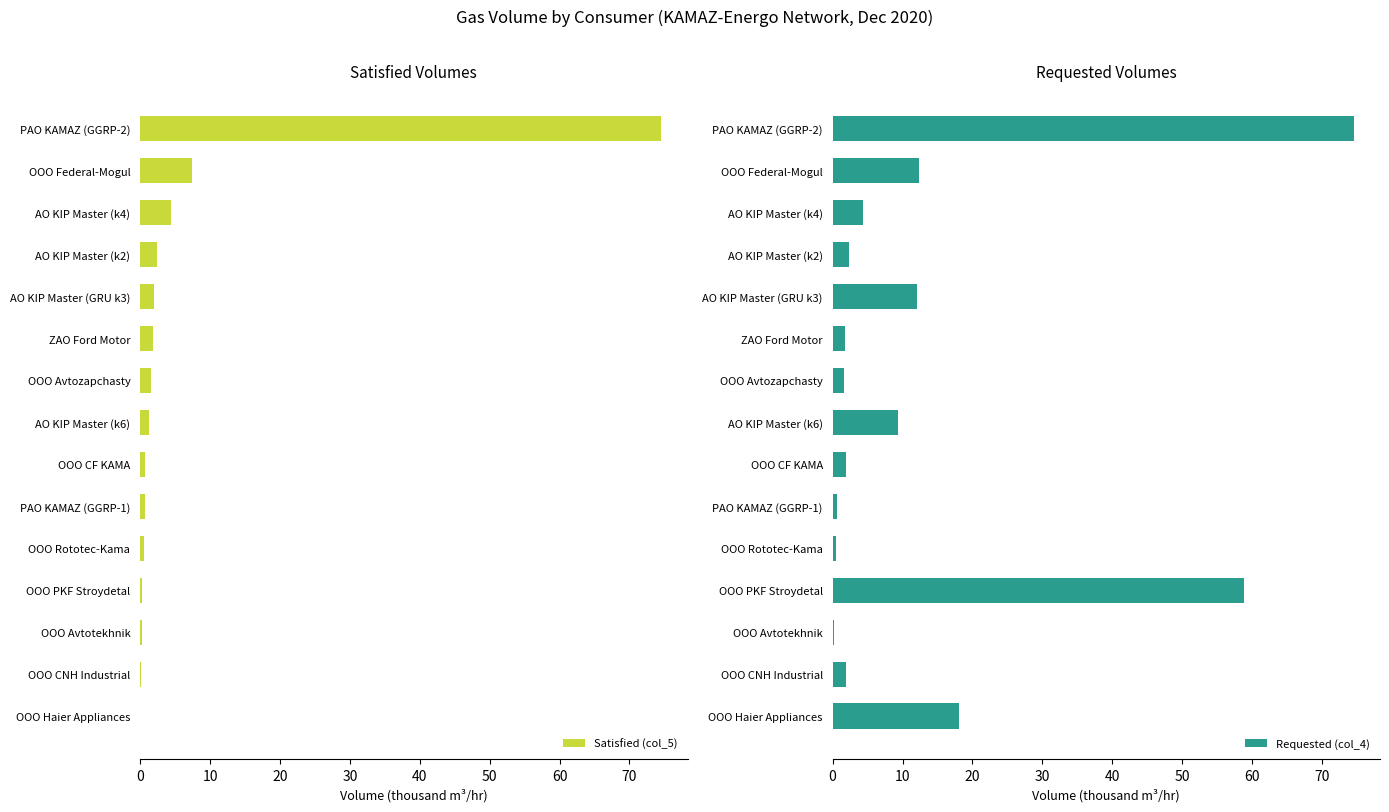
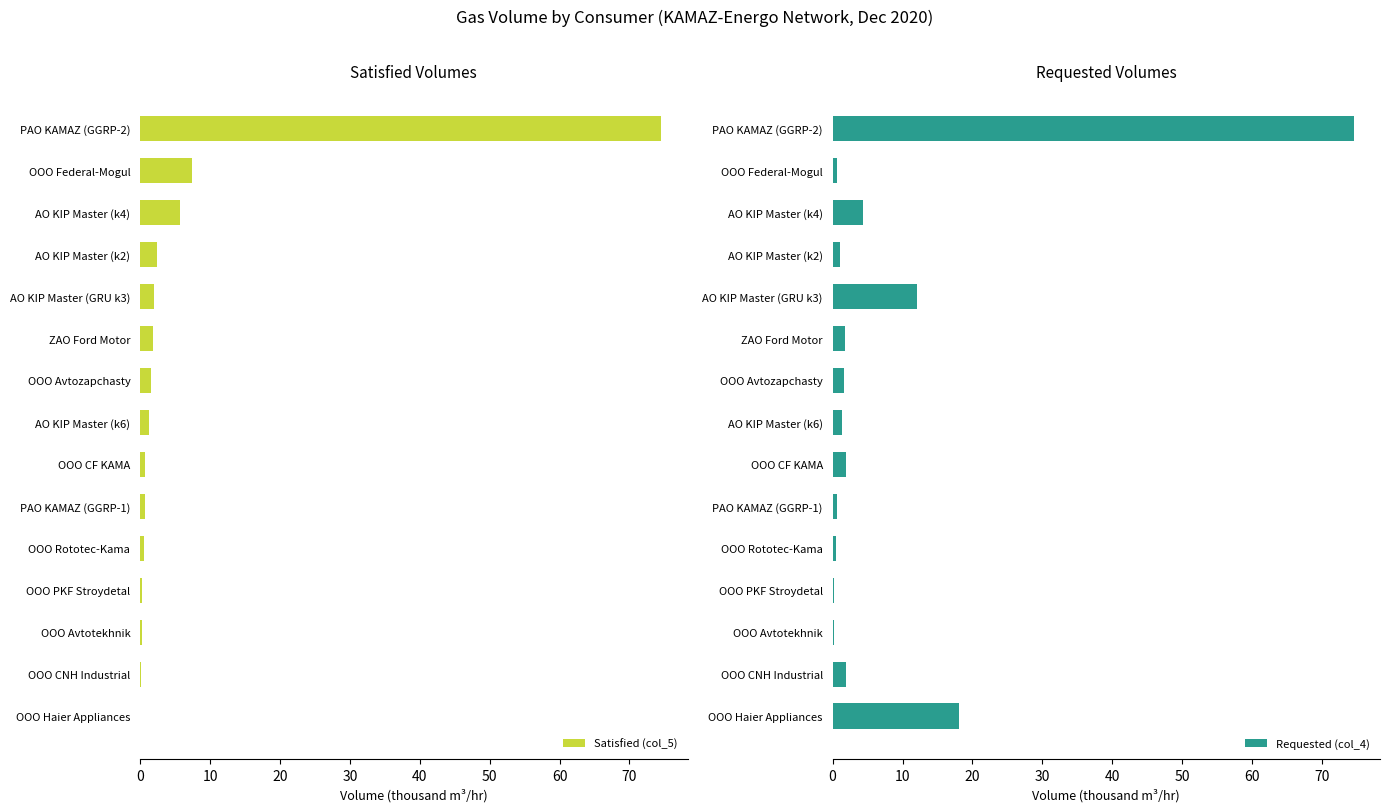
Satisfied Volumes, AO KIP Master (k4): 4 -> 6
Requested Volumes, OOO Federal-Mogul: 12 -> 1
Requested Volumes, AO KIP Master (k2): 2 -> 1
Requested Volumes, AO KIP Master (k6): 9 -> 1
Requested Volumes, OOO PKF Stroydetal: 59 -> 0
